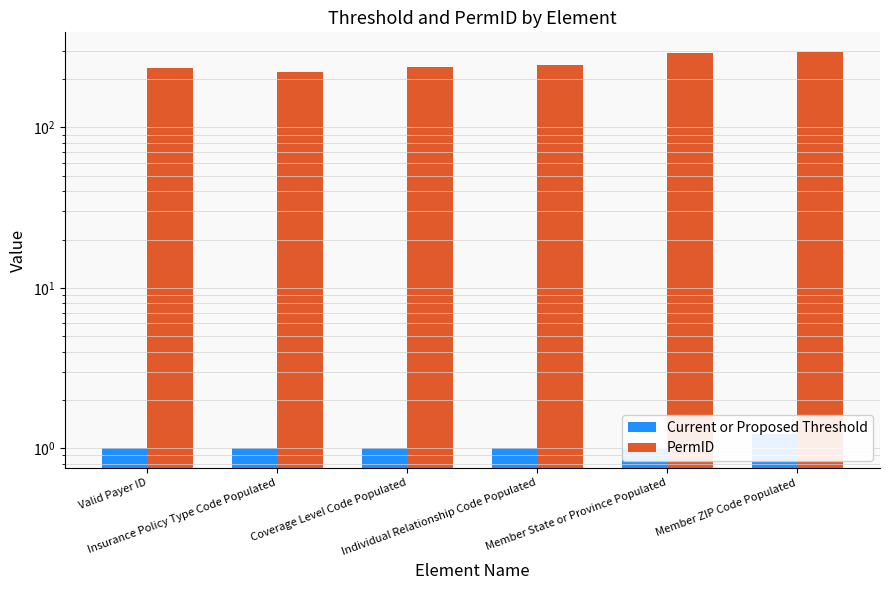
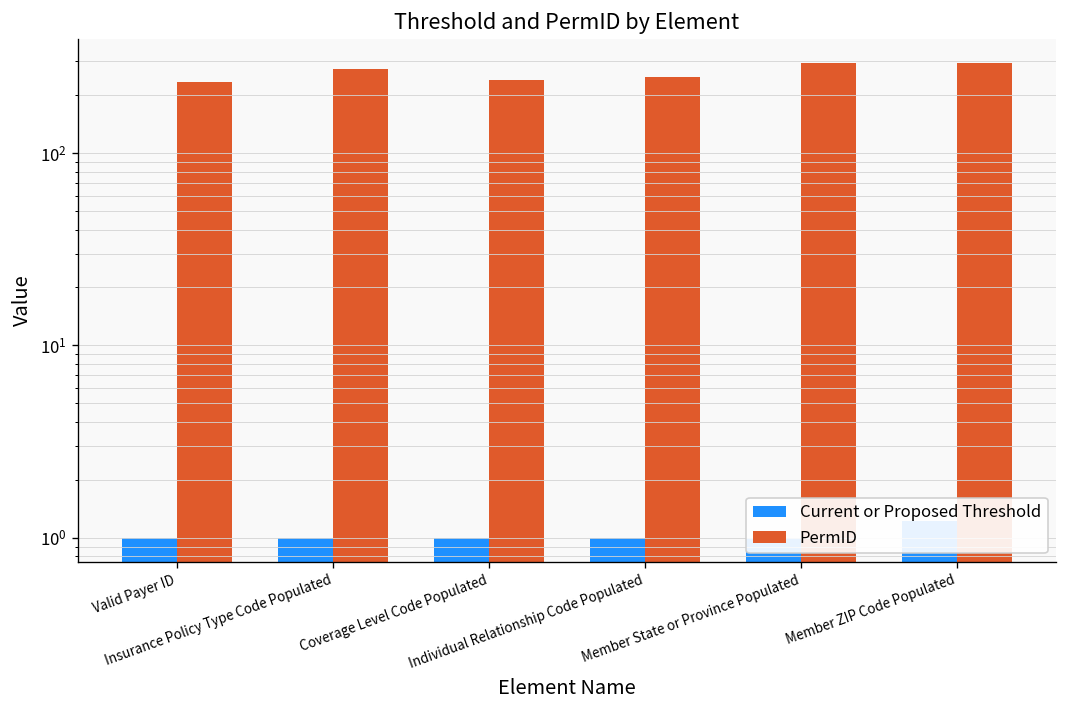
PermID, Insurance Policy Type Code Populated: 220 -> 270
